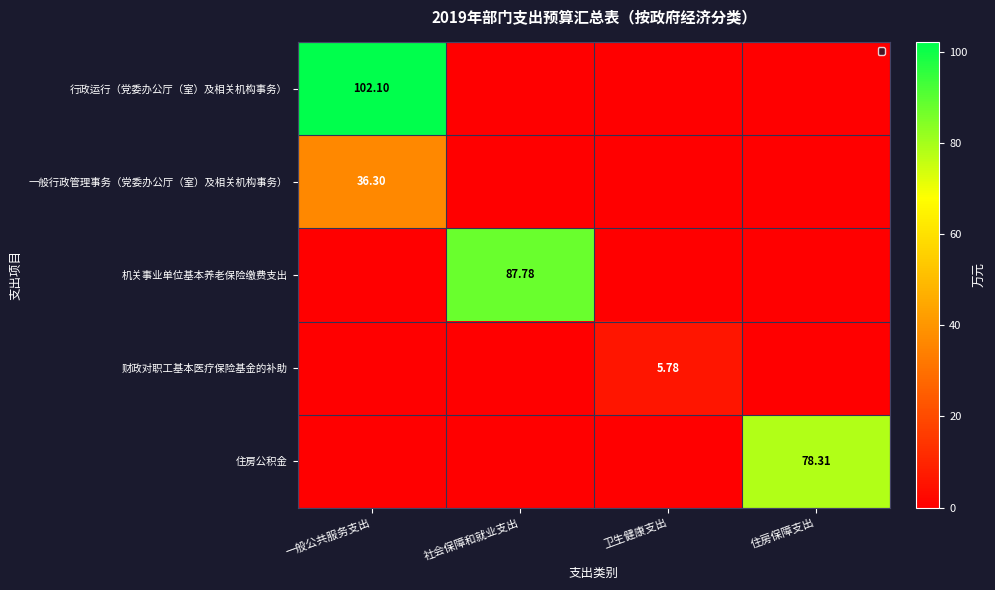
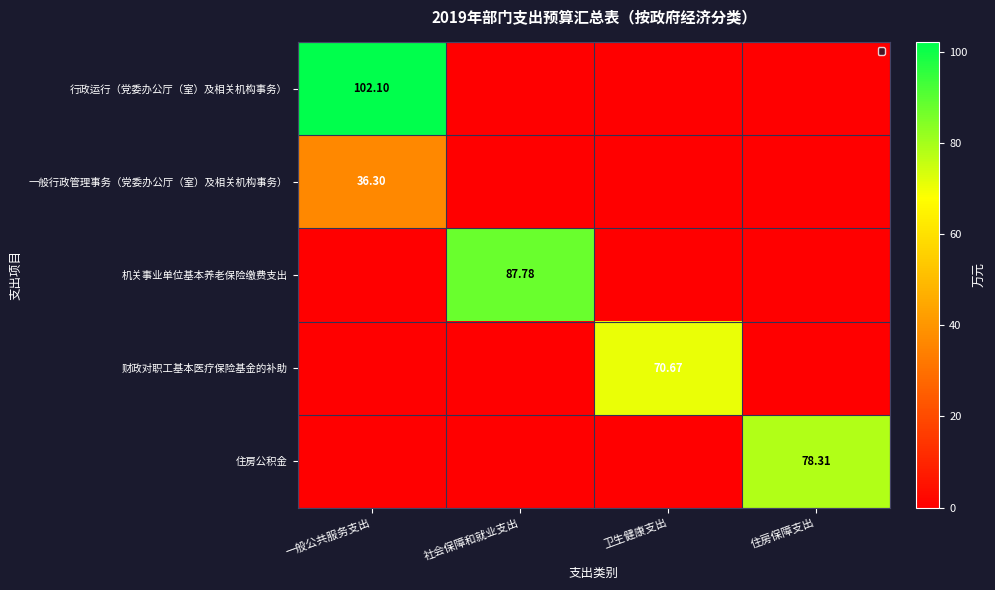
财政对职工基本医疗保险基金的补助, 卫生健康支出: 5.78 -> 70.67
